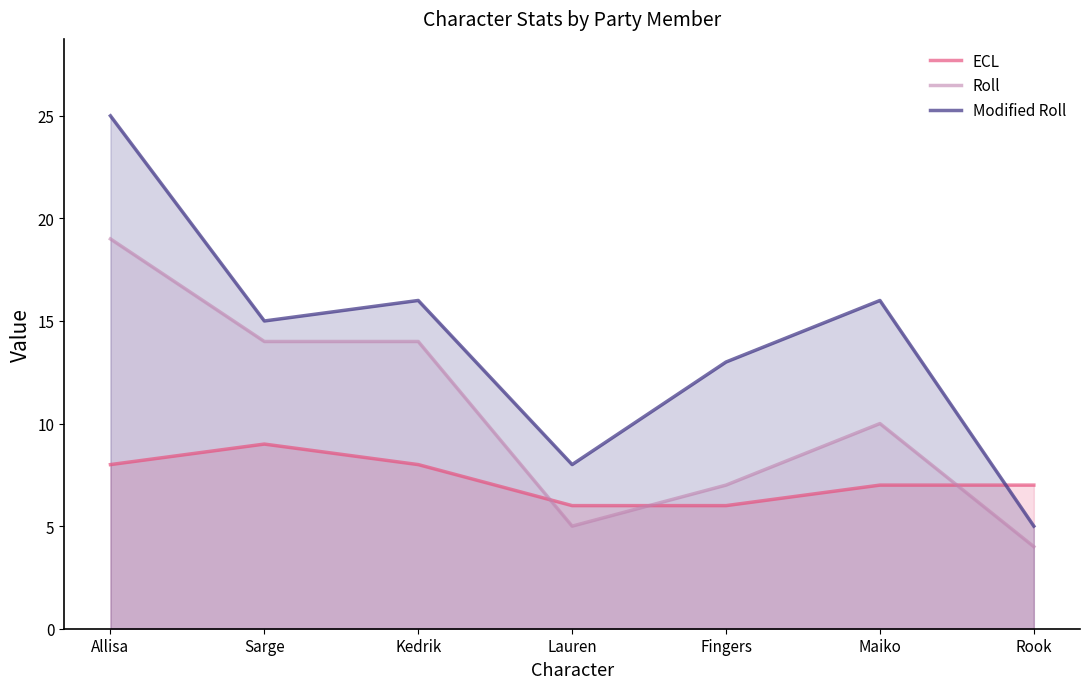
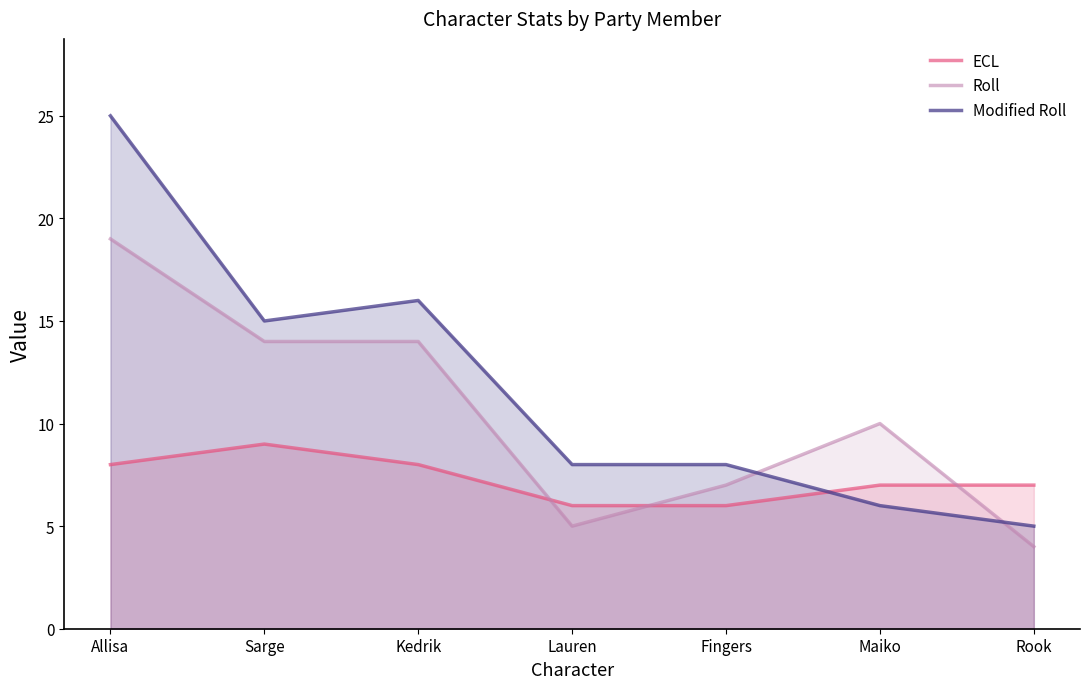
Modified Roll, Fingers: 13 -> 8
Modified Roll, Maiko: 16 -> 6
